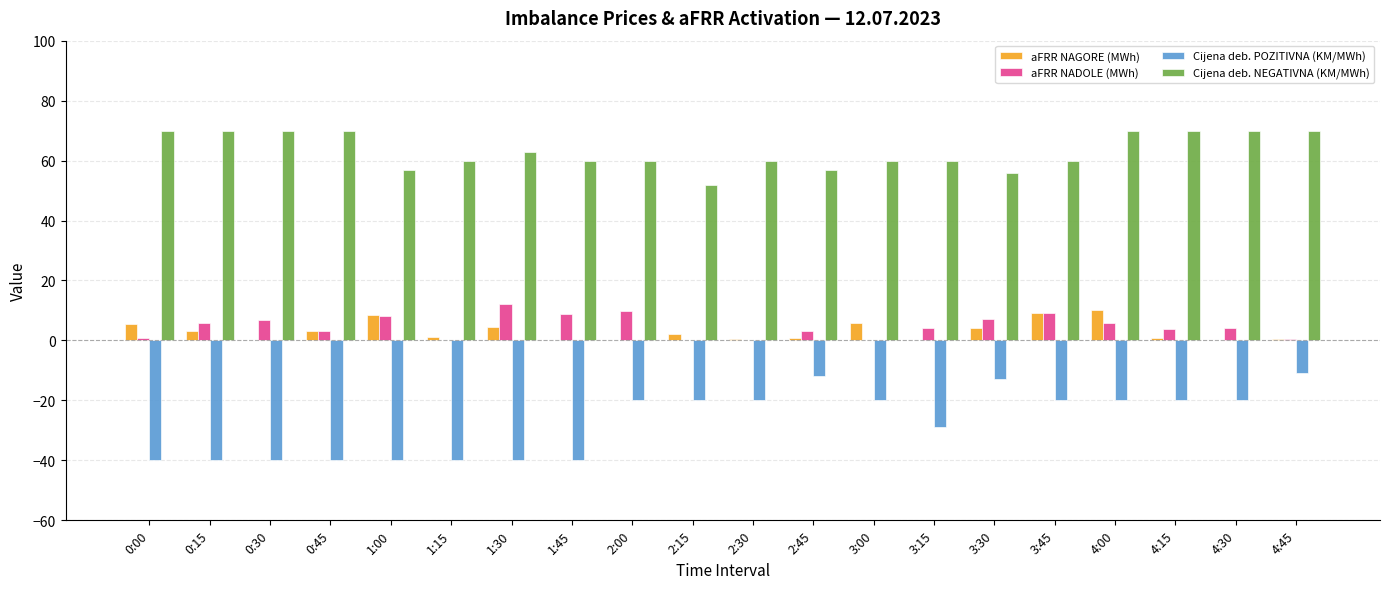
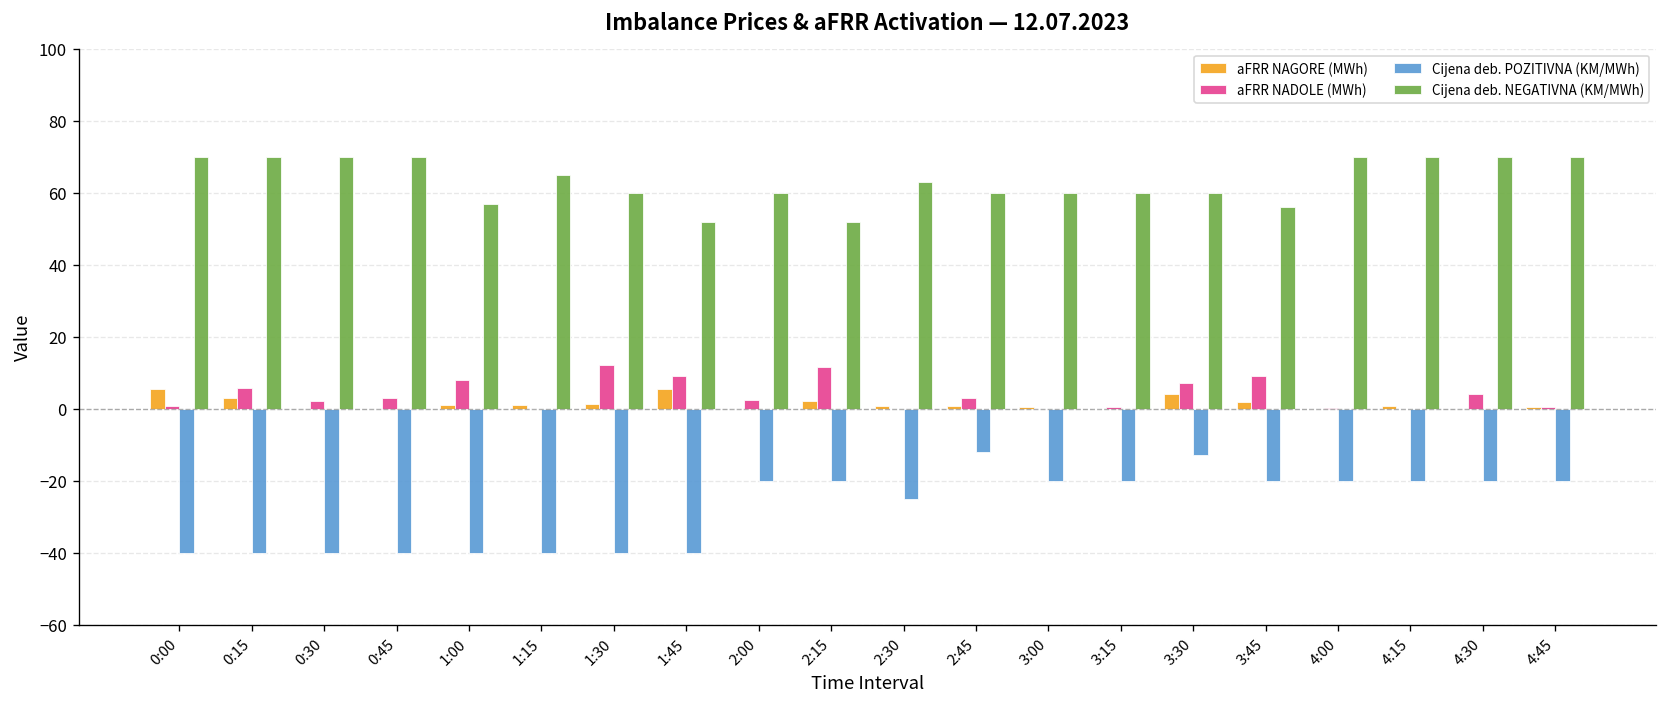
aFRR NADOLE (MWh), 0:30: 7 -> 2
aFRR NAGORE (MWh), 0:45: 3 -> 0
aFRR NAGORE (MWh), 1:00: 8 -> 1
Cijena deb. NEGATIVNA (KM/MWh), 1:15: 60 -> 65
aFRR NAGORE (MWh), 1:30: 4 -> 1
Cijena deb. NEGATIVNA (KM/MWh), 1:30: 63 -> 60
aFRR NAGORE (MWh), 1:45: 0 -> 5
Cijena deb. NEGATIVNA (KM/MWh), 1:45: 60 -> 52
aFRR NADOLE (MWh), 2:00: 10 -> 3
aFRR NADOLE (MWh), 2:15: 0 -> 12
Cijena deb. POZITIVNA (KM/MWh), 2:30: -20 -> -25
Cijena deb. NEGATIVNA (KM/MWh), 2:30: 60 -> 63
Cijena deb. NEGATIVNA (KM/MWh), 2:45: 57 -> 60
aFRR NAGORE (MWh), 3:00: 6 -> 0
aFRR NADOLE (MWh), 3:15: 4 -> 1
Cijena deb. POZITIVNA (KM/MWh), 3:15: -29 -> -20
Cijena deb. NEGATIVNA (KM/MWh), 3:30: 56 -> 60
aFRR NAGORE (MWh), 3:45: 9 -> 2
Cijena deb. NEGATIVNA (KM/MWh), 3:45: 60 -> 56
aFRR NAGORE (MWh), 4:00: 10 -> 0
aFRR NADOLE (MWh), 4:00: 6 -> 0
aFRR NADOLE (MWh), 4:15: 4 -> 0
Cijena deb. POZITIVNA (KM/MWh), 4:45: -11 -> -20
